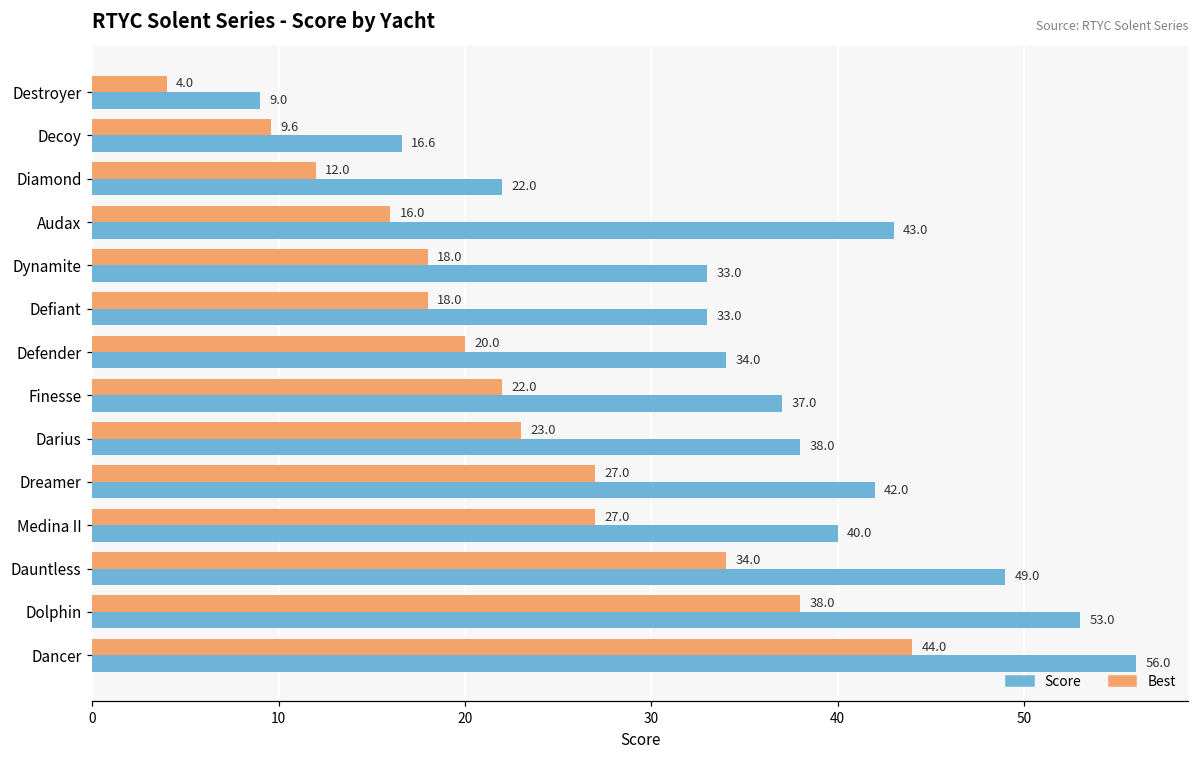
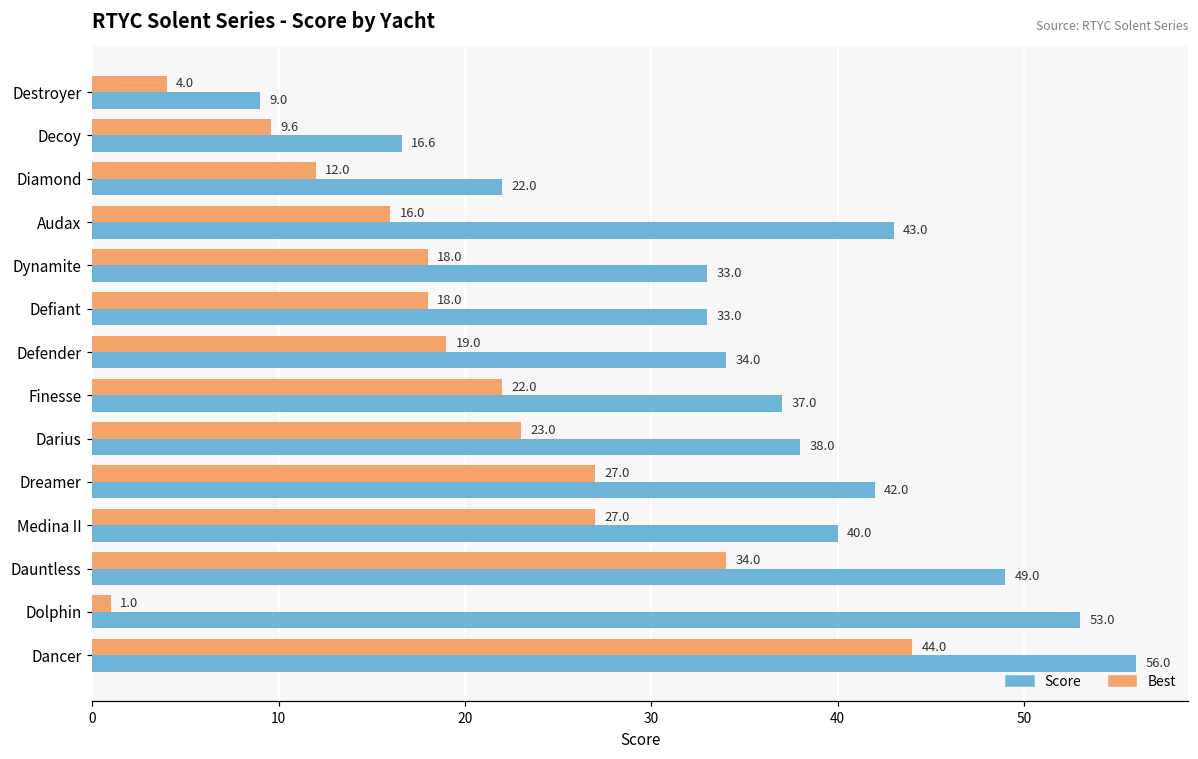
Best, Defender: 20.0 -> 19.0
Best, Dolphin: 38.0 -> 1.0
